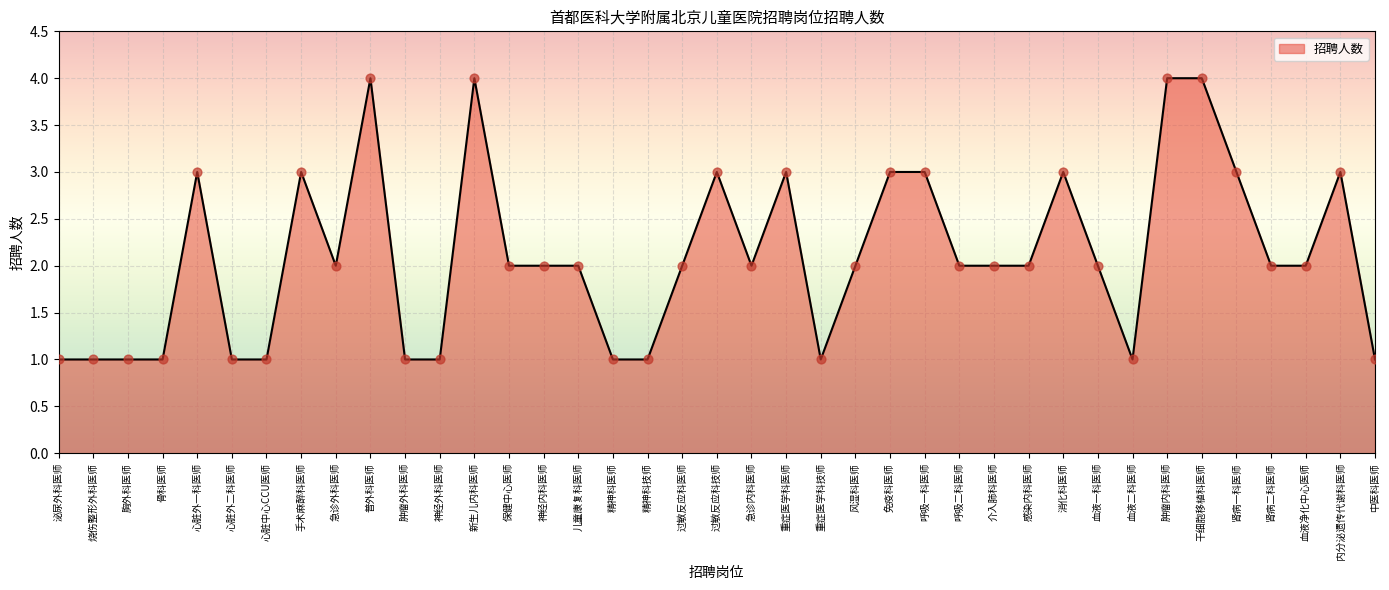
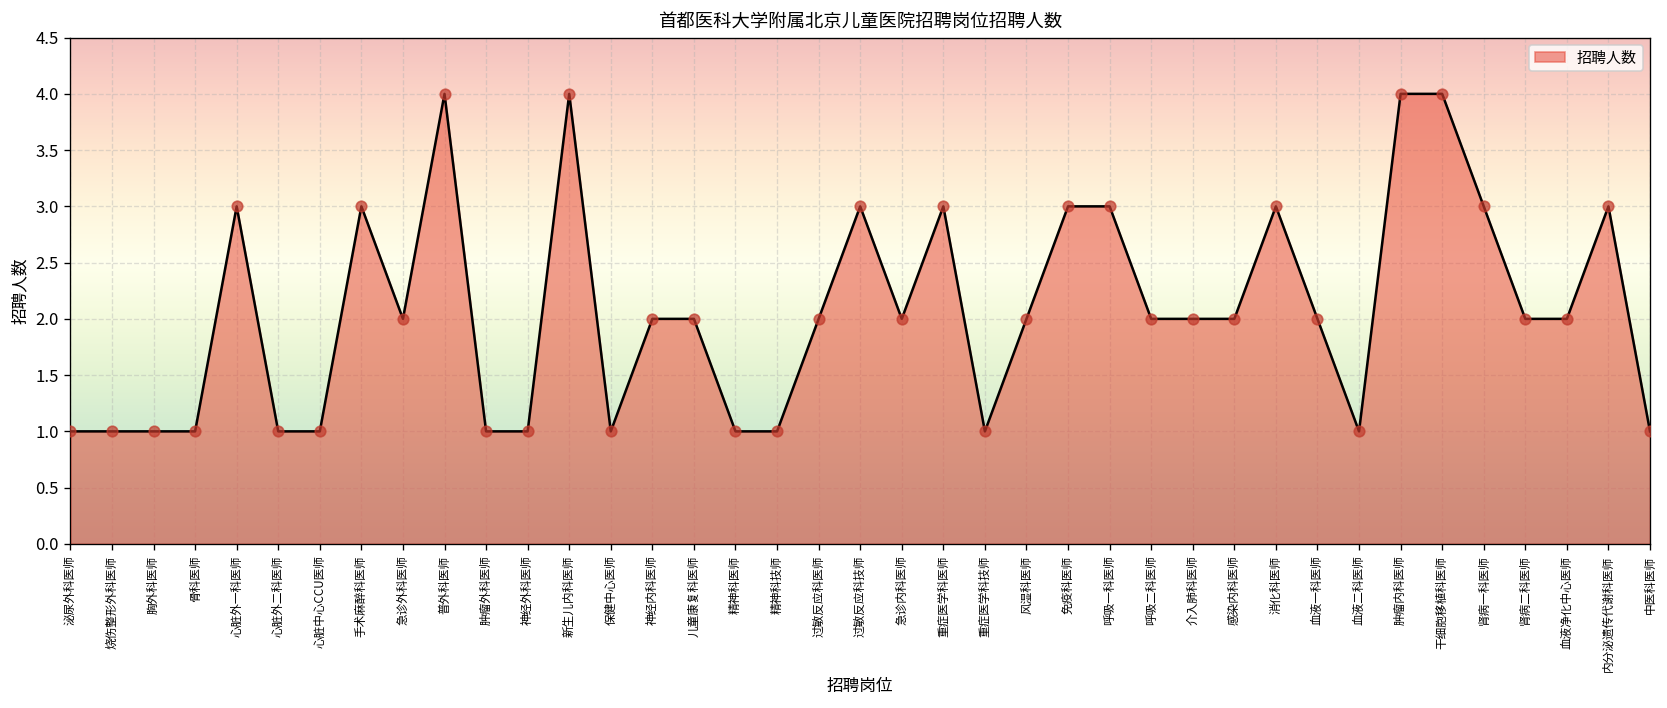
保健中心医师: 2 -> 1
